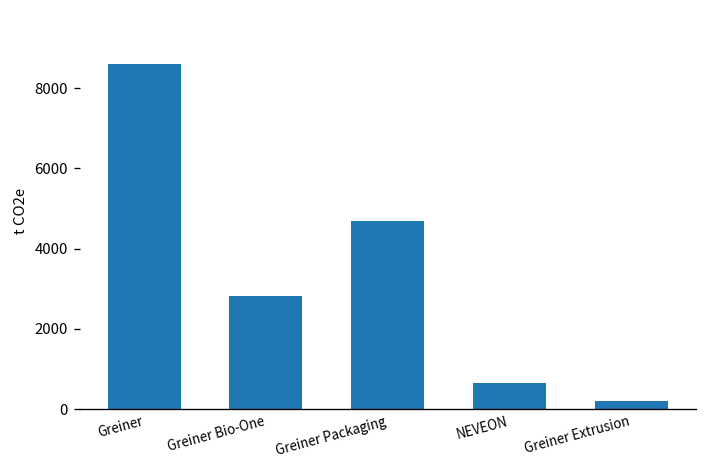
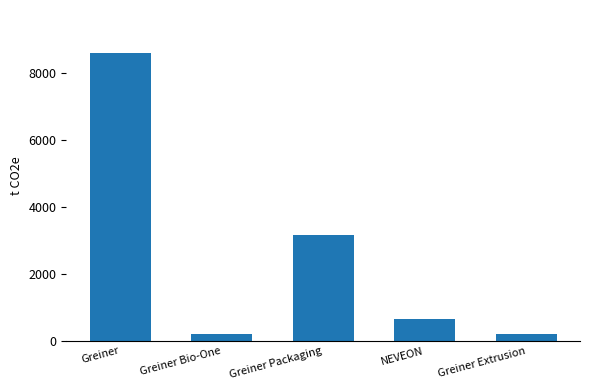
Greiner Bio-One: 2800 -> 200
Greiner Packaging: 4700 -> 3200
